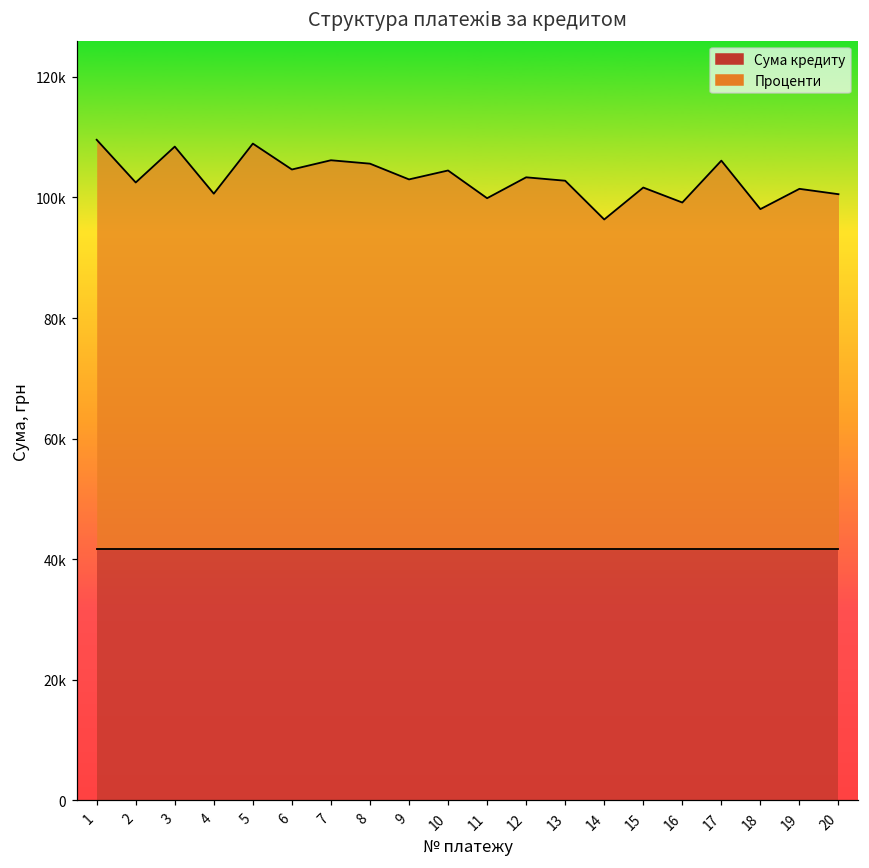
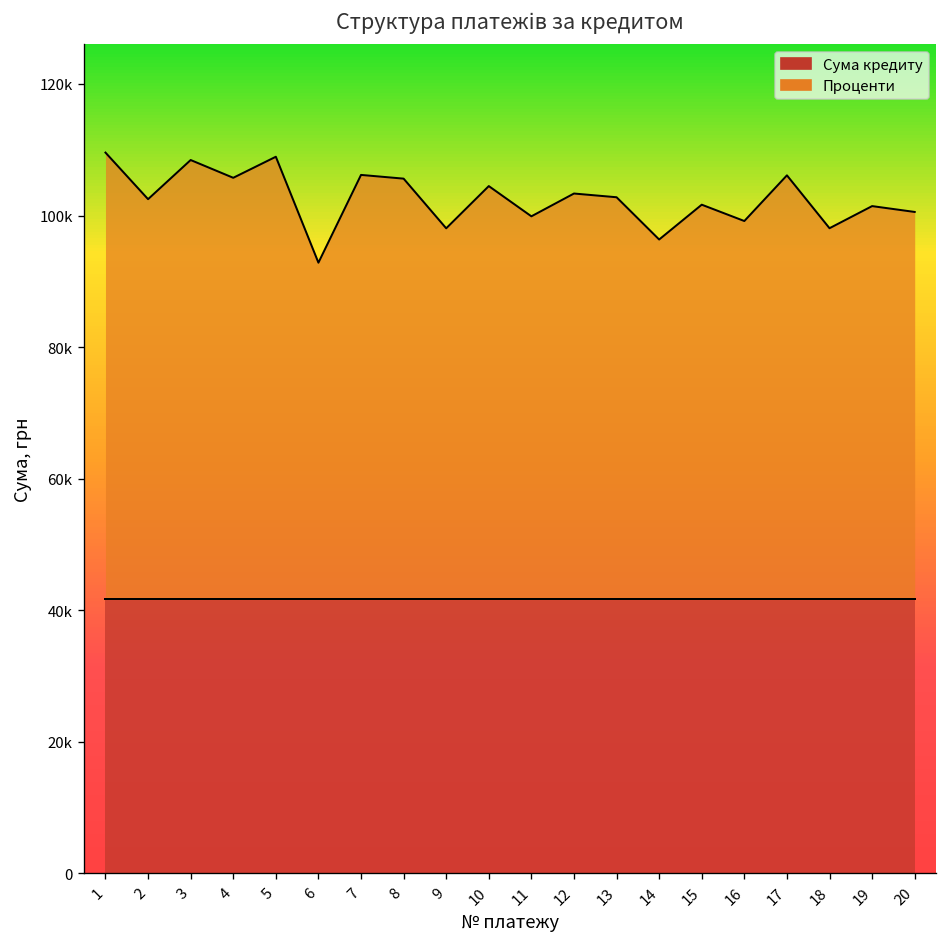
Проценти, 4: 59000 -> 64000
Проценти, 6: 63000 -> 51000
Проценти, 9: 61000 -> 56000
